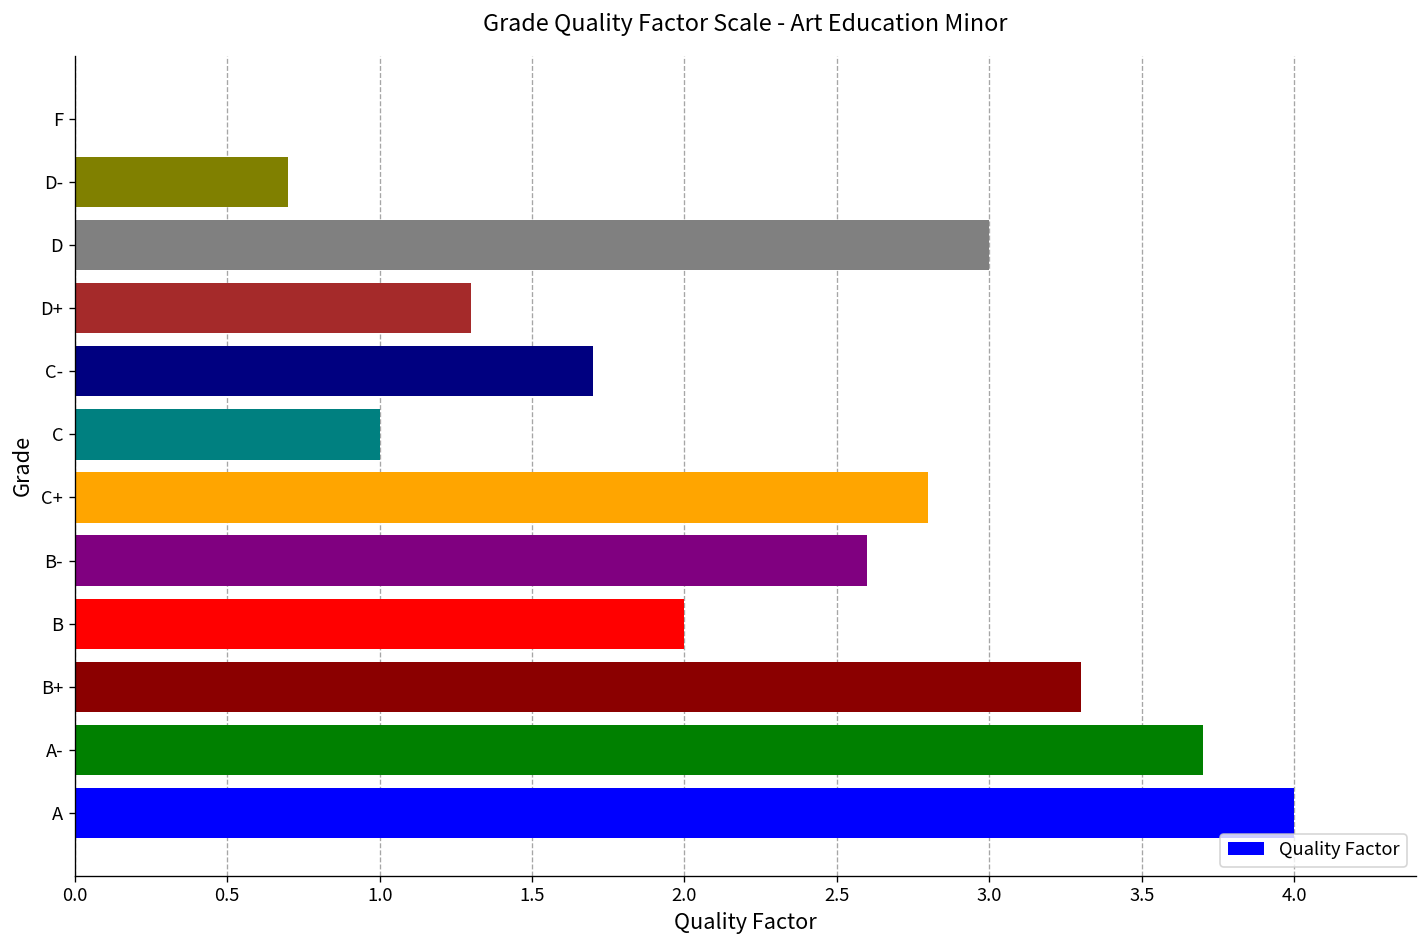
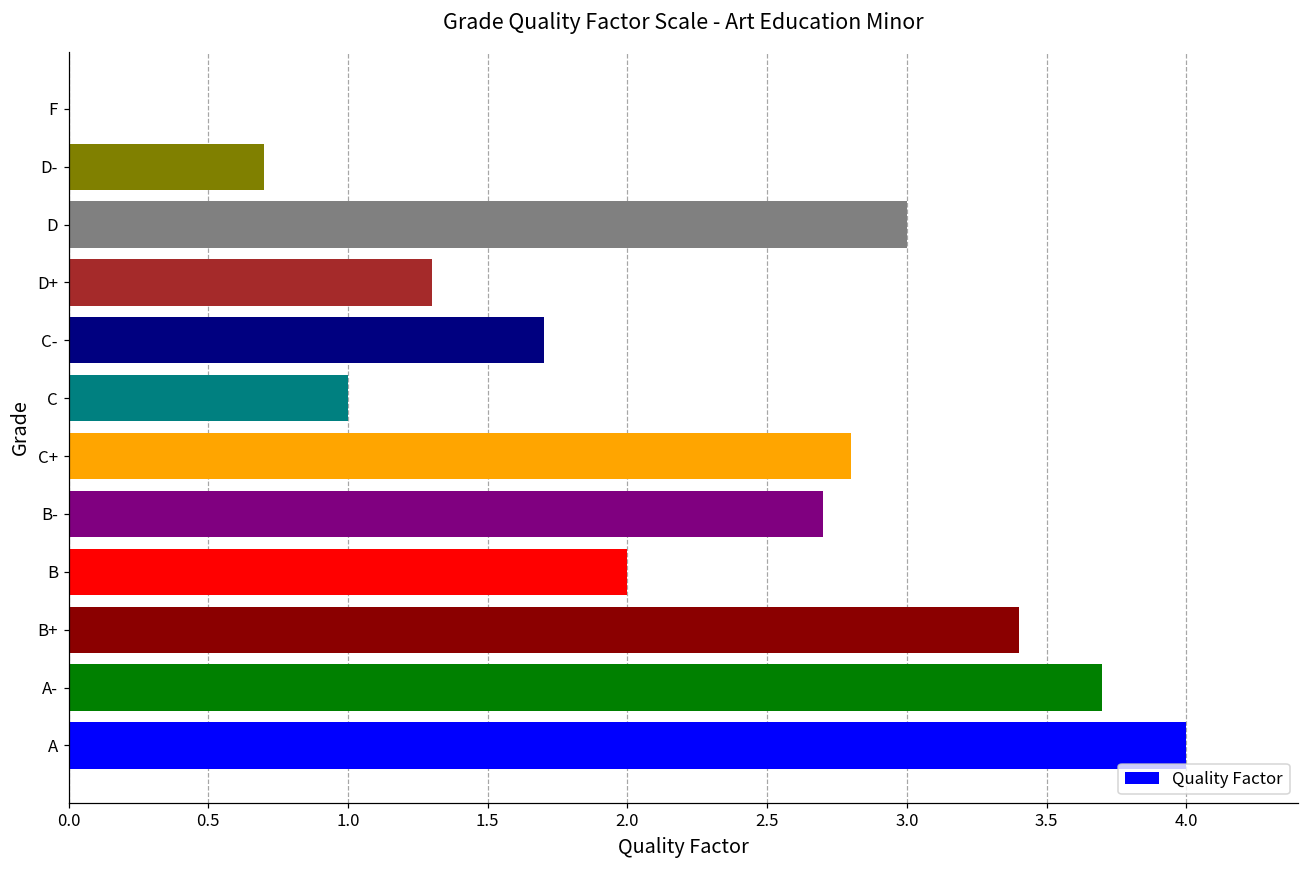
B-: 2.6 -> 2.7
B+: 3.3 -> 3.4
